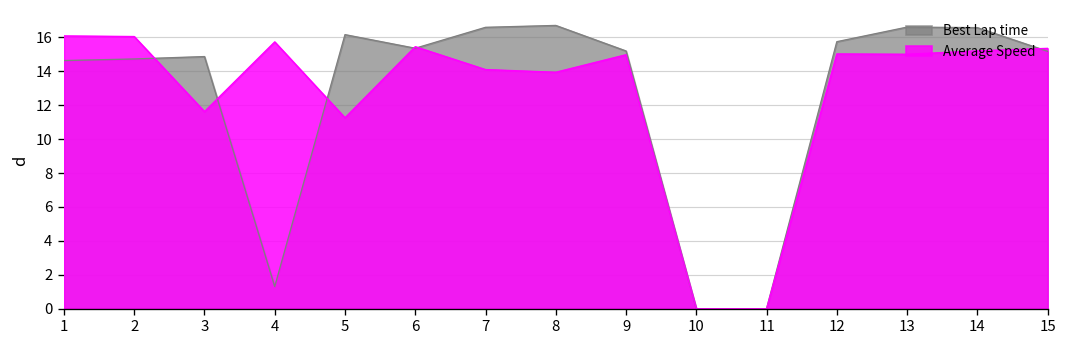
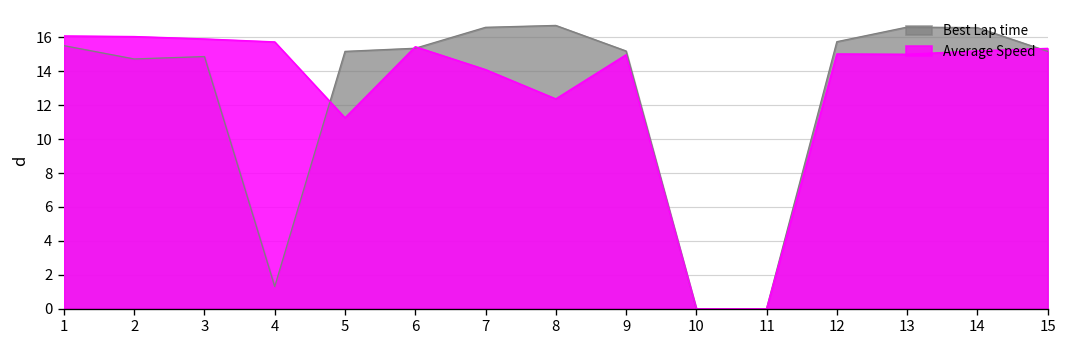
Best Lap time, 1: 14.6 -> 15.5
Average Speed, 3: 11.6 -> 15.9
Best Lap time, 5: 16.2 -> 15.2
Average Speed, 8: 13.9 -> 12.4
